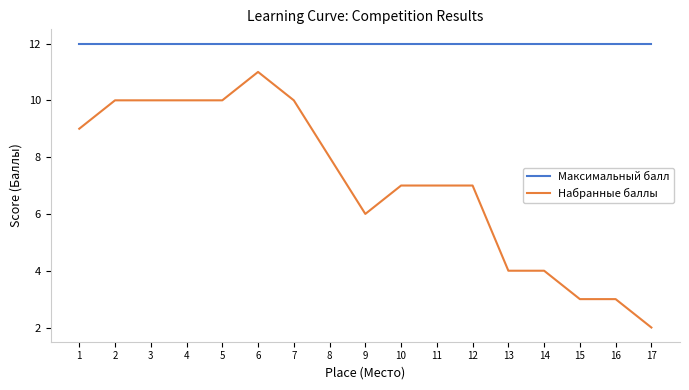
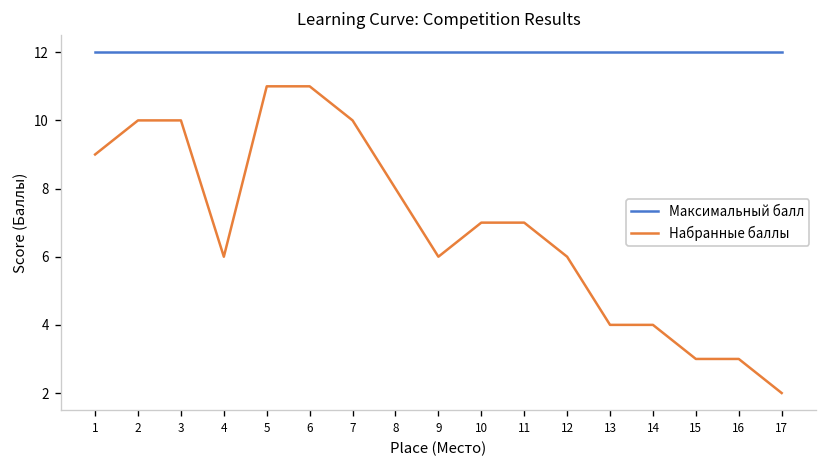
Набранные баллы, 4: 10 -> 6
Набранные баллы, 5: 10 -> 11
Набранные баллы, 12: 7 -> 6
